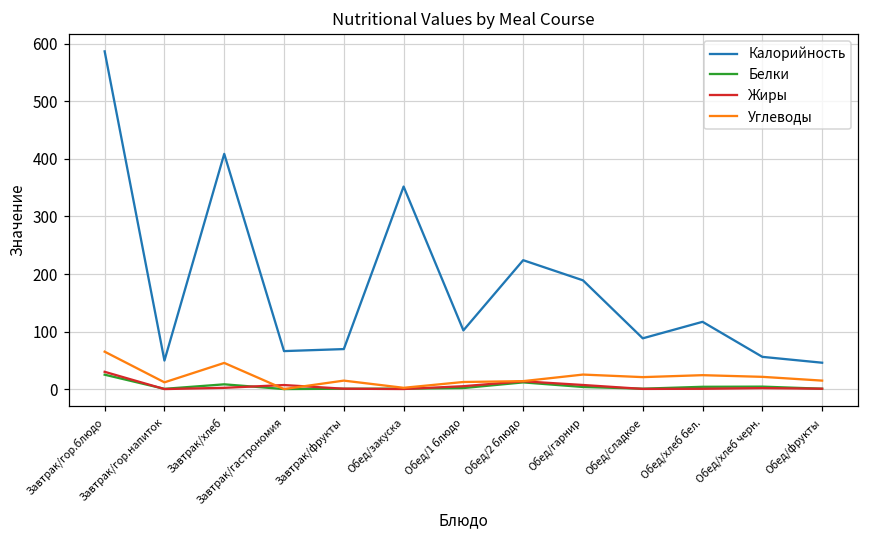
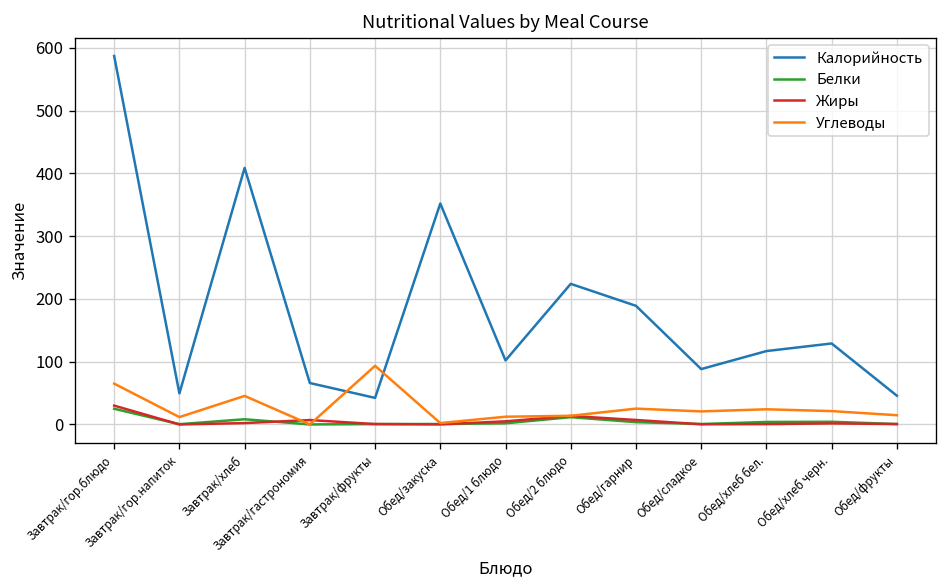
Калорийность, Завтрак/фрукты: 70 -> 40
Углеводы, Завтрак/фрукты: 10 -> 90
Калорийность, Обед/хлеб черн.: 60 -> 130
